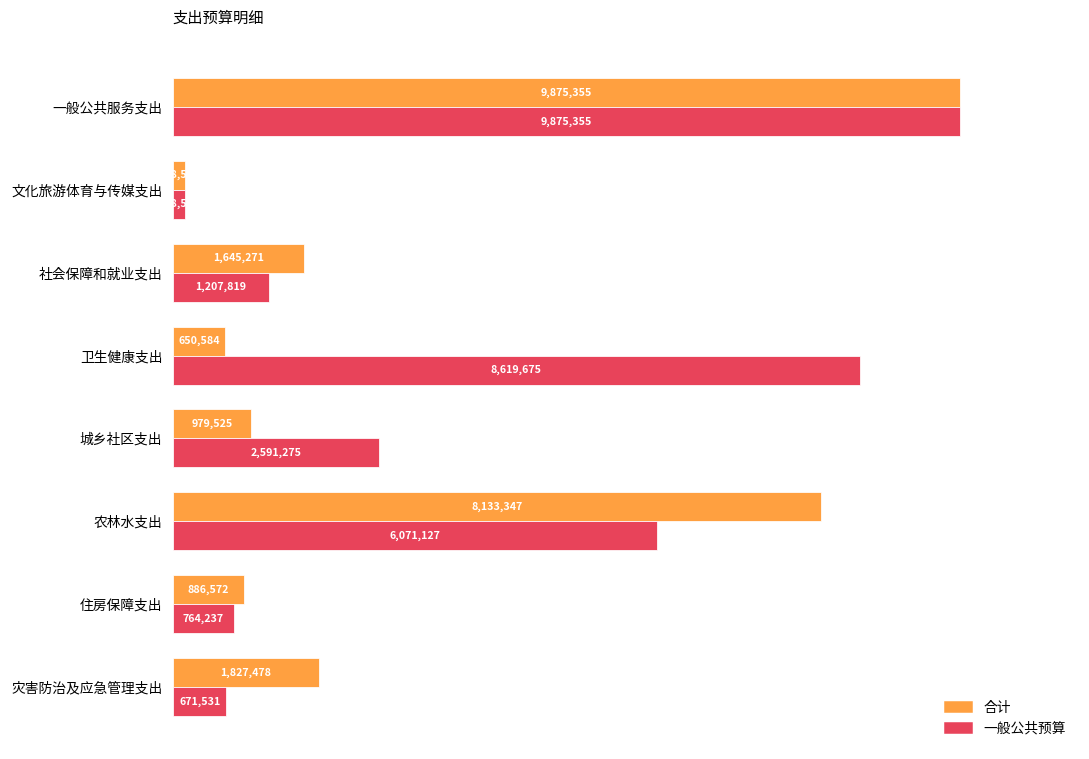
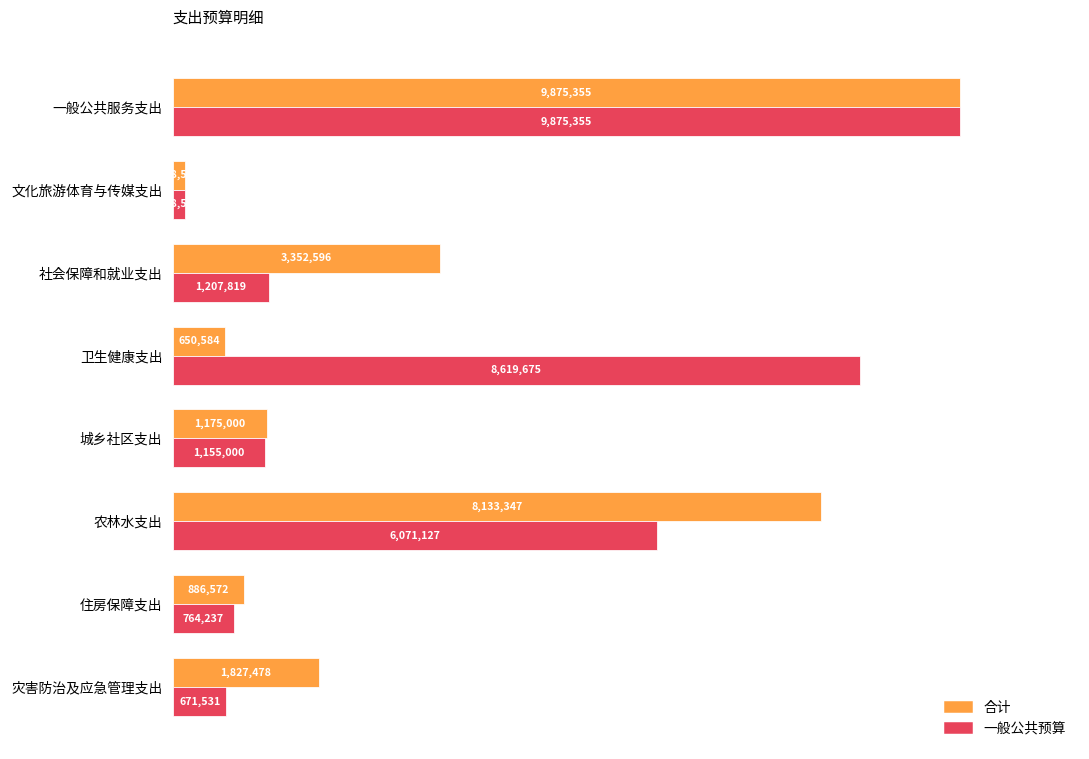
合计, 社会保障和就业支出: 1,645,271 -> 3,352,596
合计, 城乡社区支出: 979,525 -> 1,175,000
一般公共预算, 城乡社区支出: 2,591,275 -> 1,155,000
